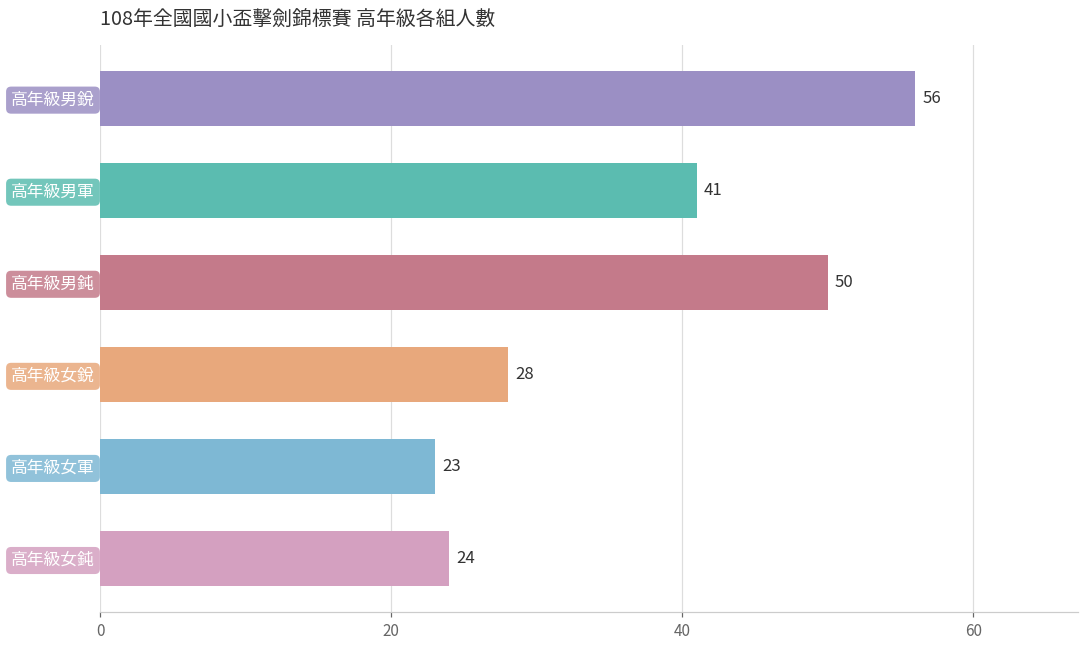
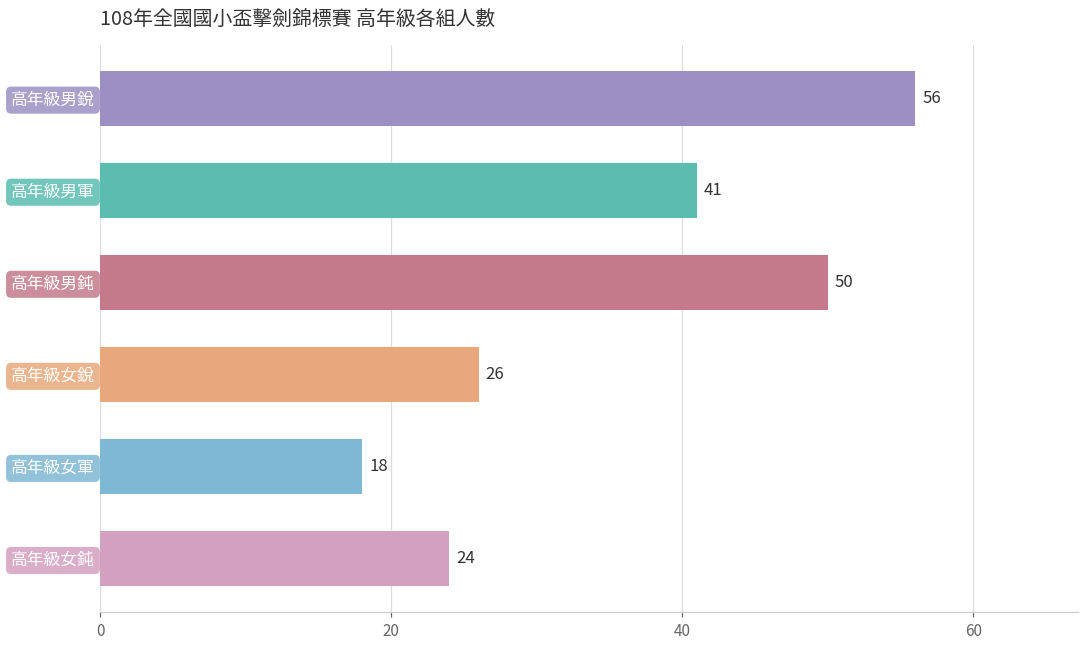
高年級女銳: 28 -> 26
高年級女軍: 23 -> 18
